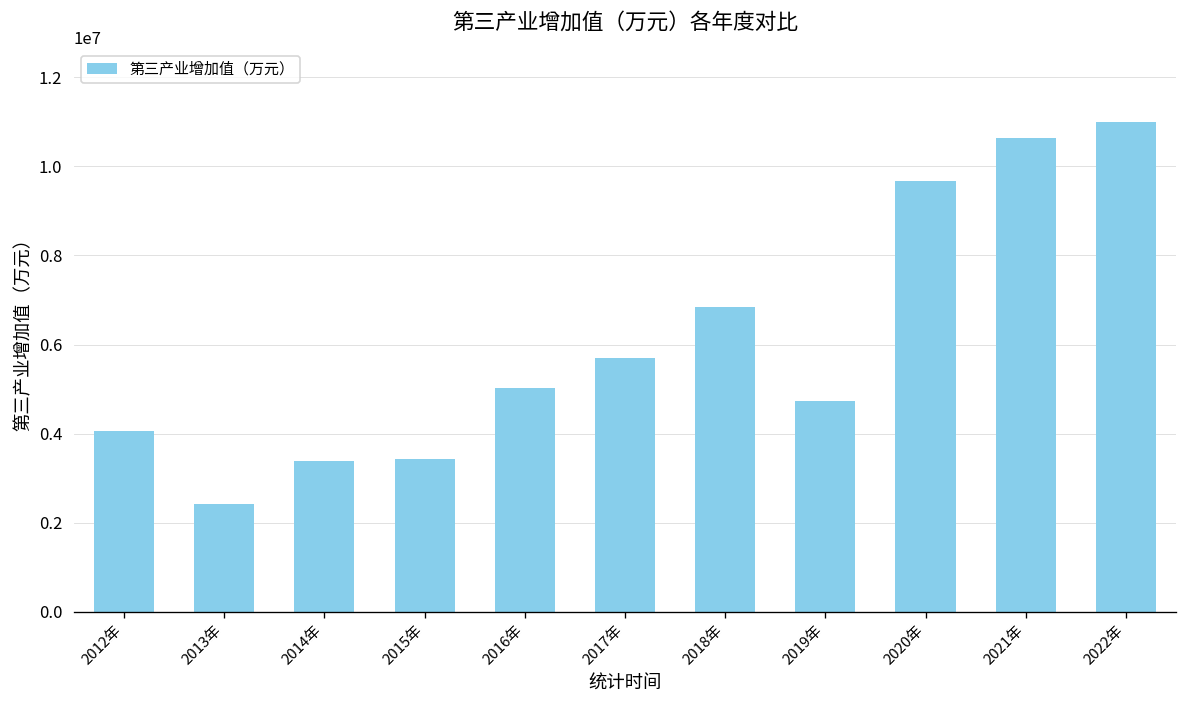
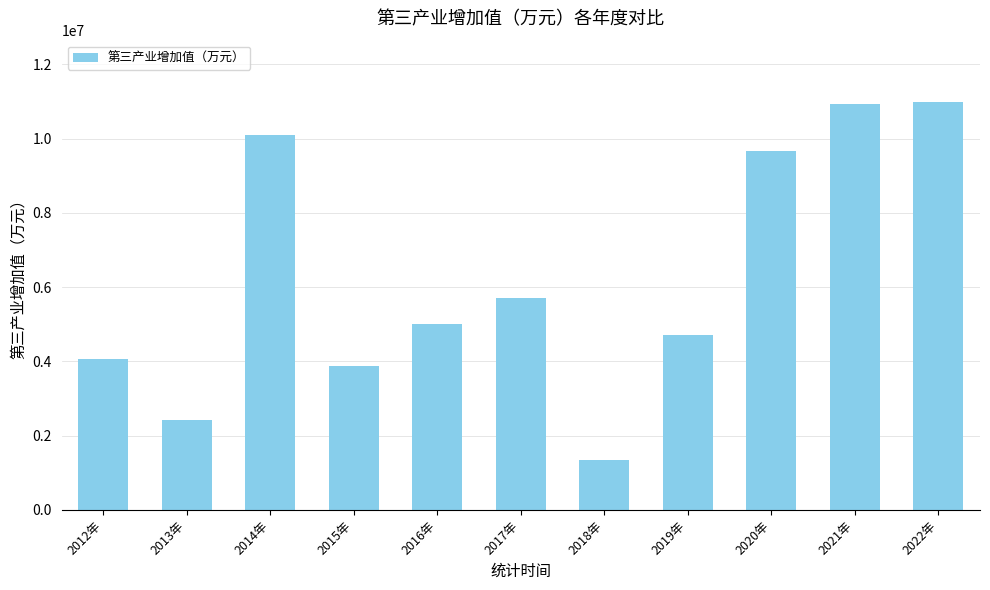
2014年: 3400000 -> 10100000
2015年: 3400000 -> 3900000
2018年: 6800000 -> 1300000
2021年: 10600000 -> 10900000
